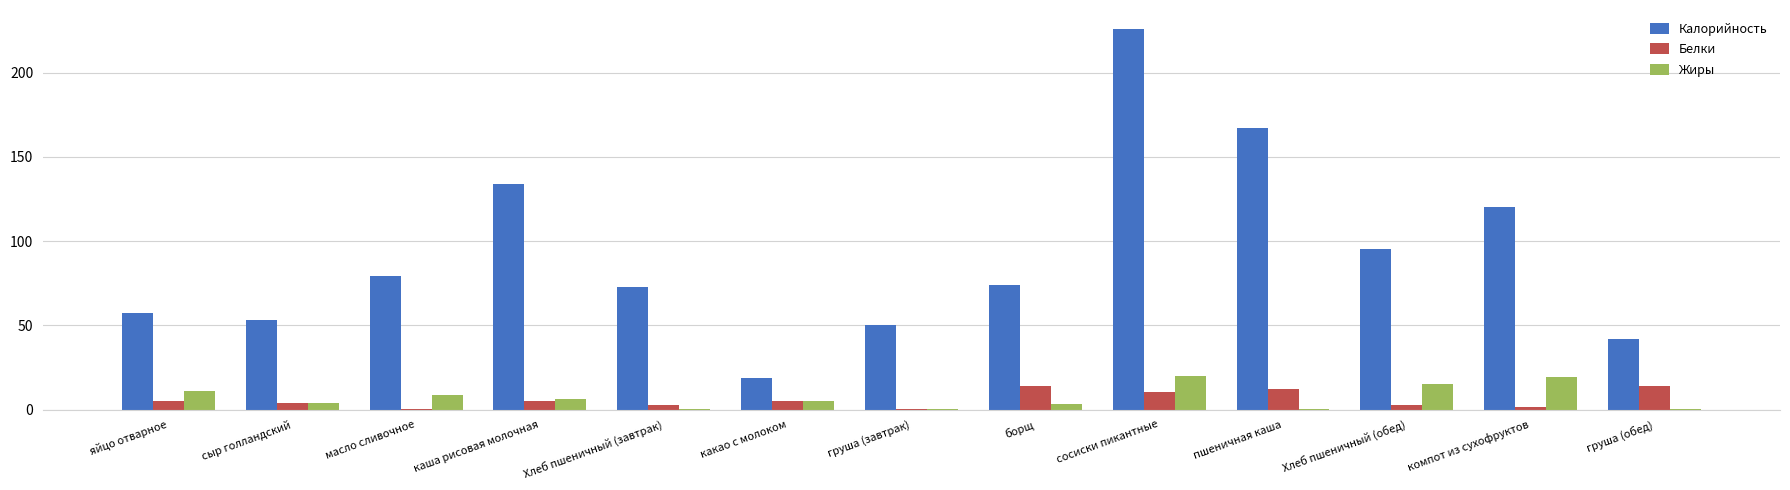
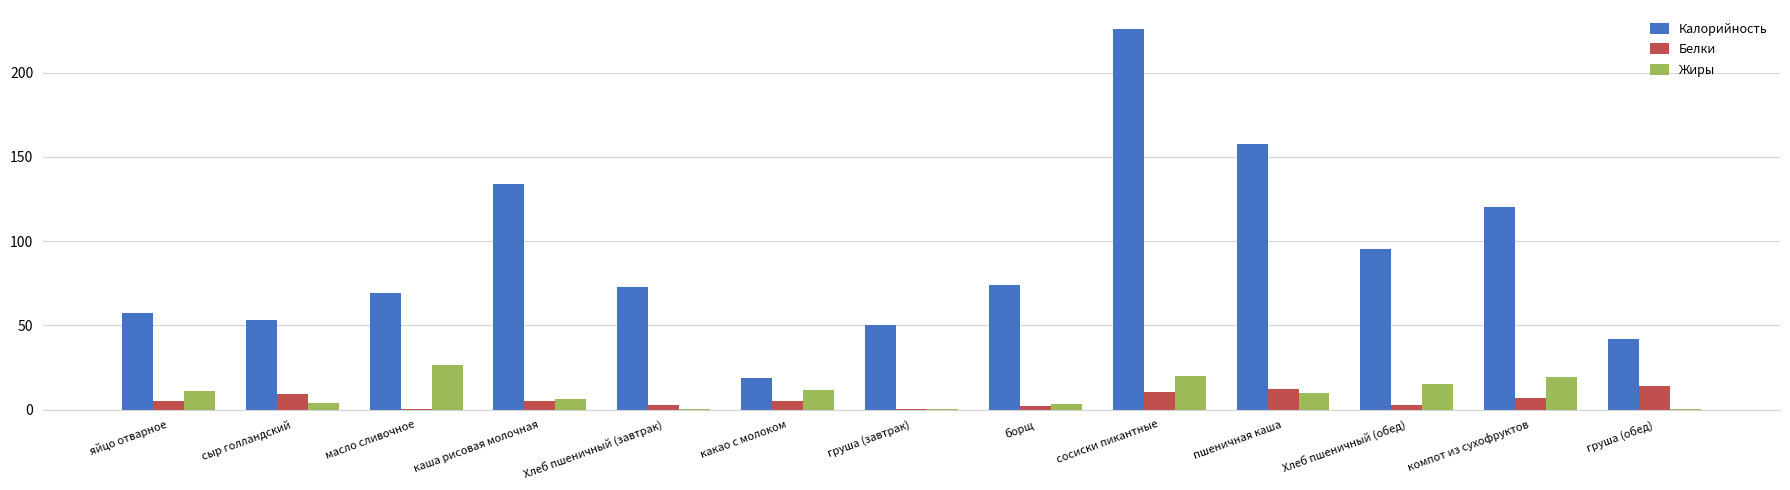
Белки, сыр голландский: 4 -> 9
Калорийность, масло сливочное: 79 -> 70
Жиры, масло сливочное: 9 -> 26
Жиры, какао с молоком: 5 -> 12
Белки, борщ: 14 -> 2
Калорийность, пшеничная каша: 167 -> 158
Жиры, пшеничная каша: 1 -> 10
Белки, компот из сухофруктов: 2 -> 7
